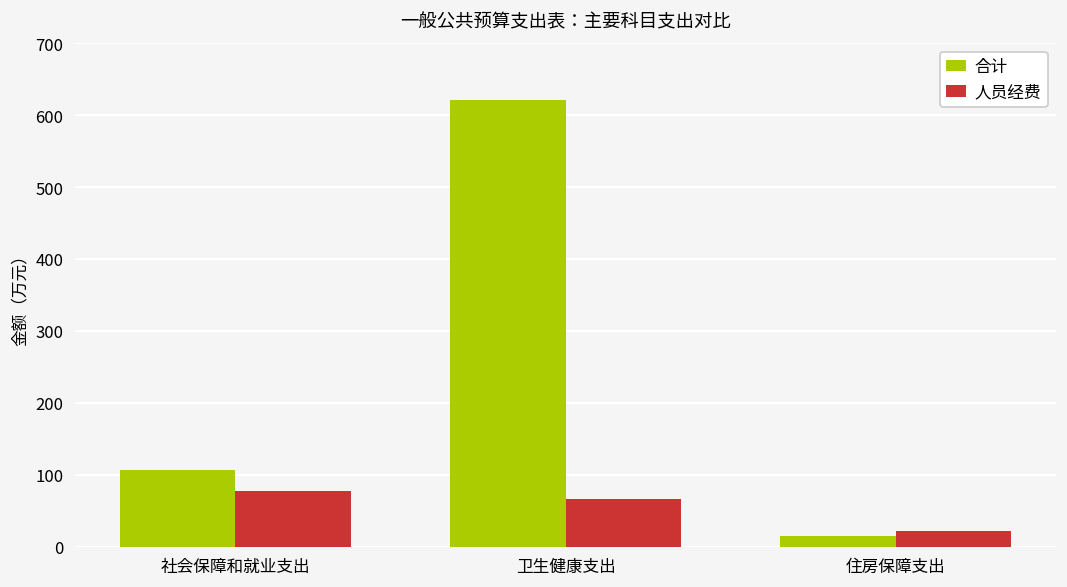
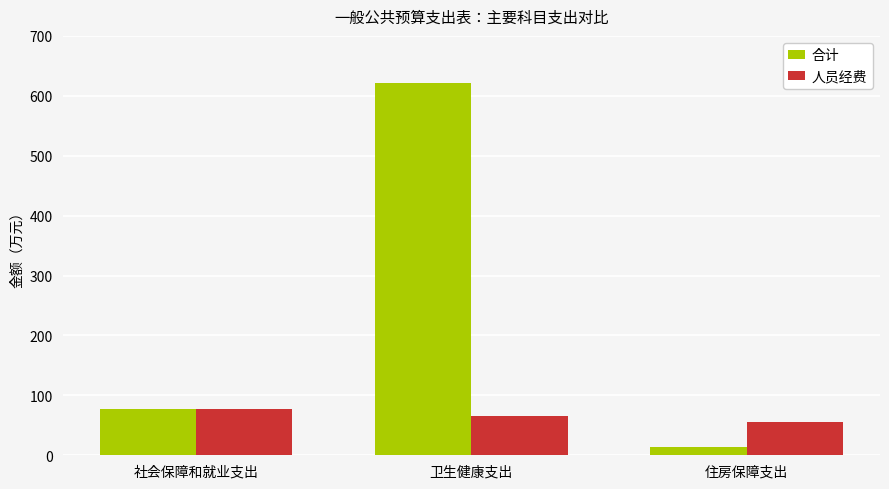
合计, 社会保障和就业支出: 110 -> 80
人员经费, 住房保障支出: 20 -> 50
